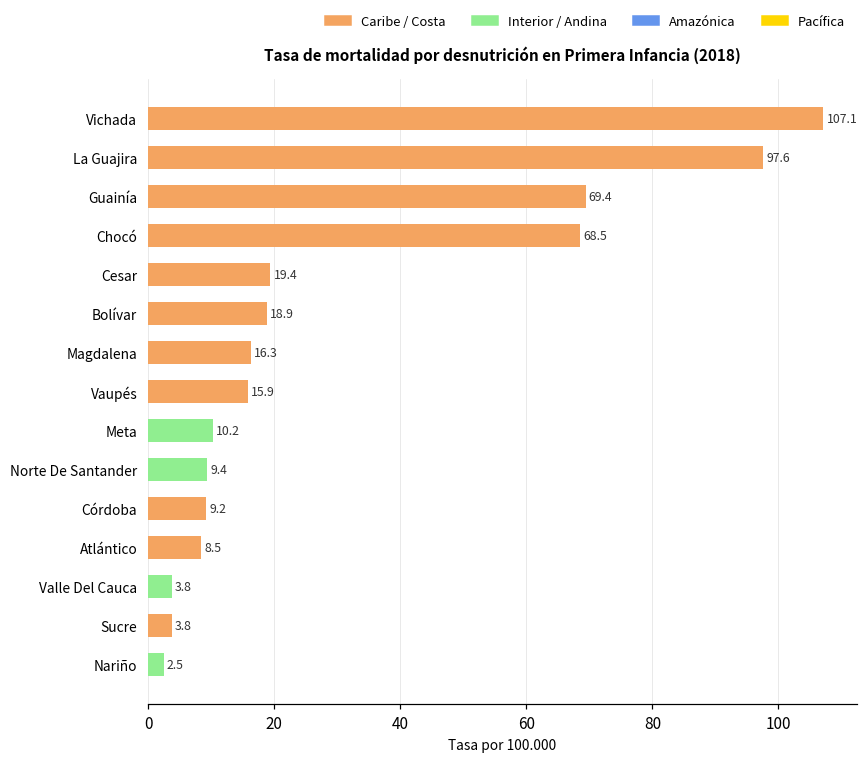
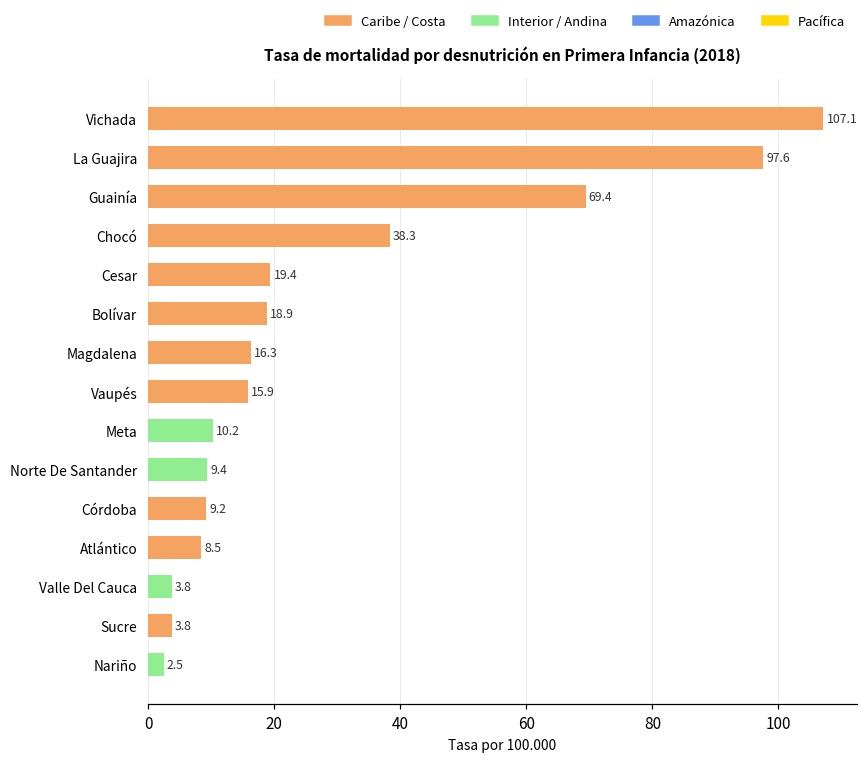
Chocó: 68.5 -> 38.3
